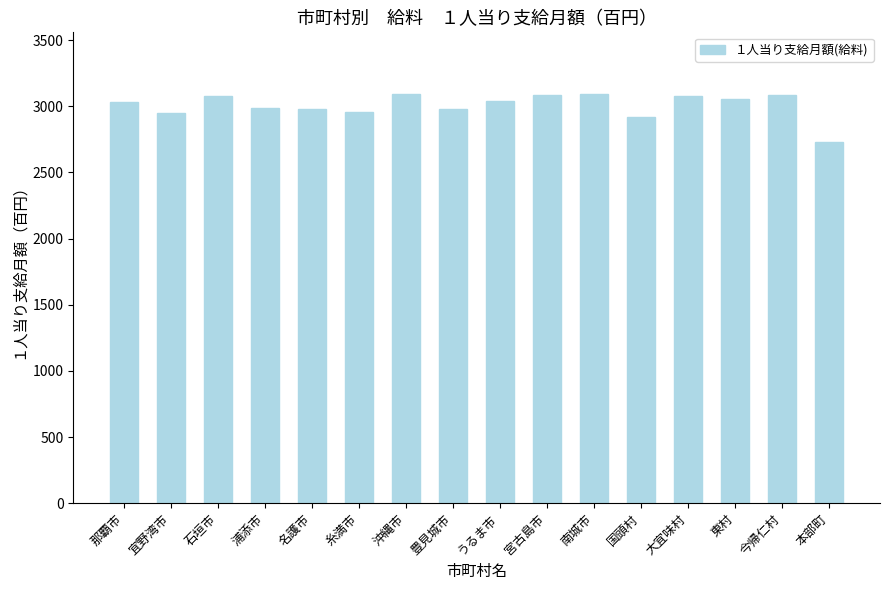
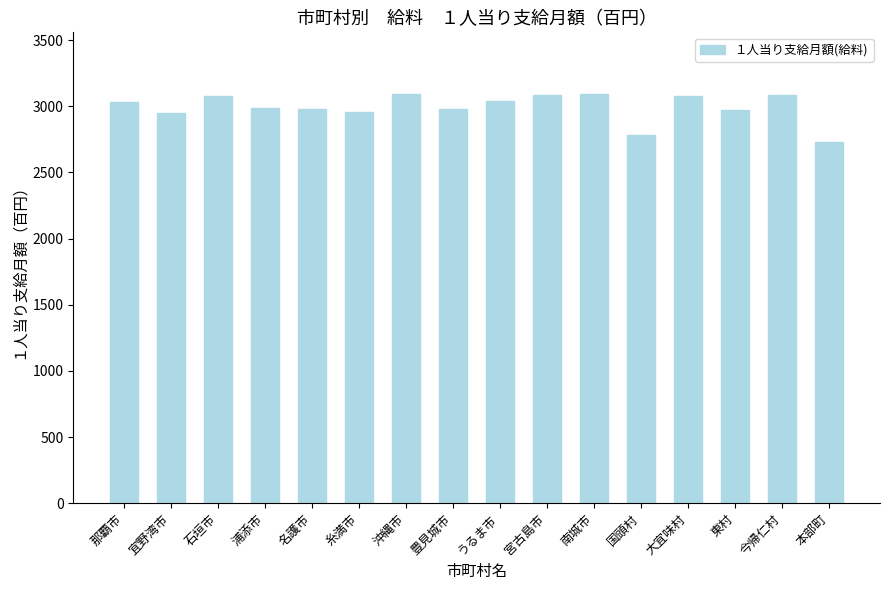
国頭村: 2920 -> 2780
東村: 3050 -> 2970
